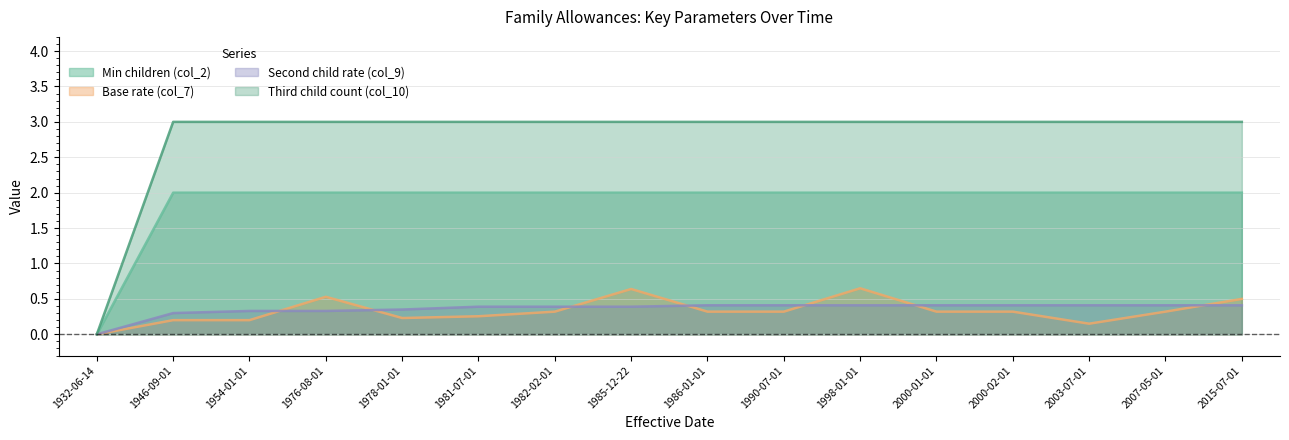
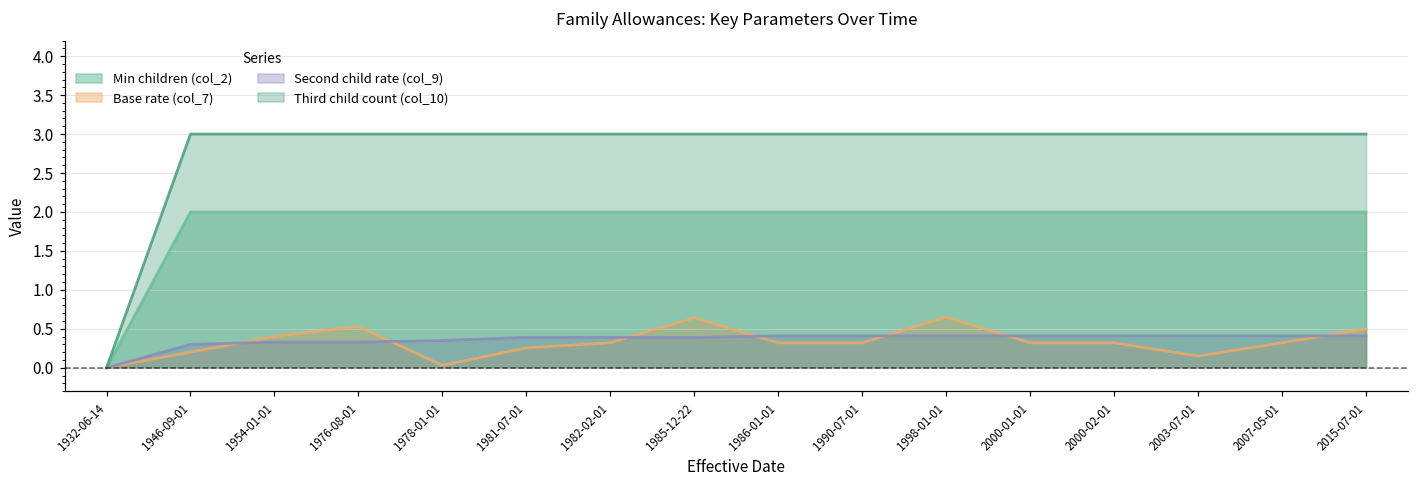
Base rate (col_7), 1954-01-01: 0.2 -> 0.4
Base rate (col_7), 1978-01-01: 0.2 -> 0.0
